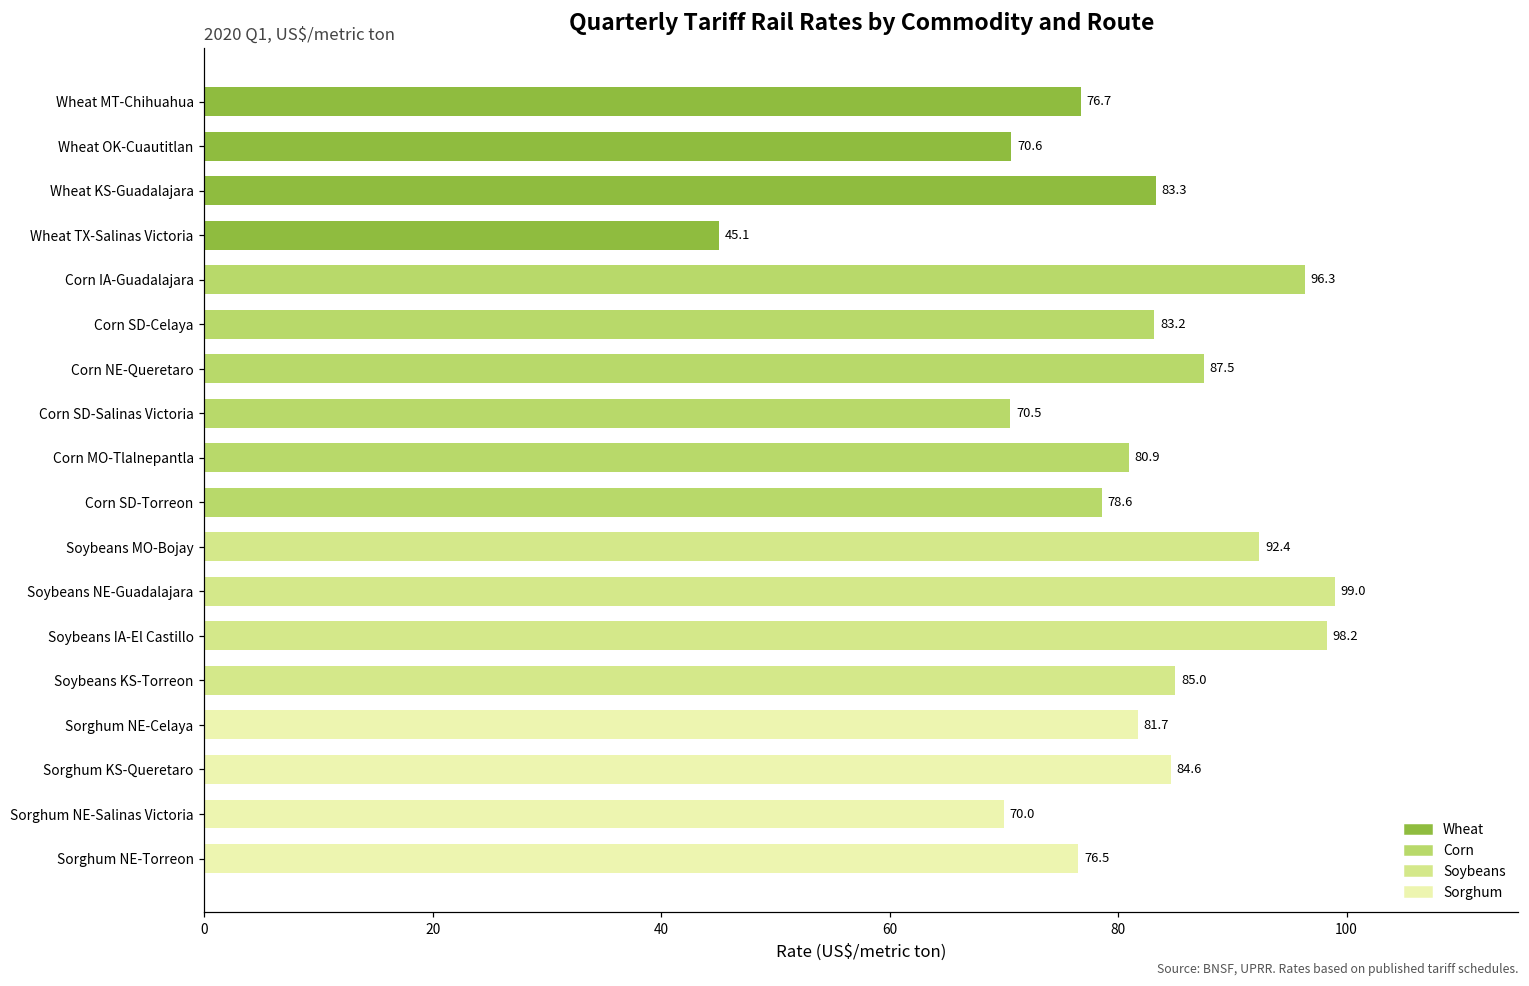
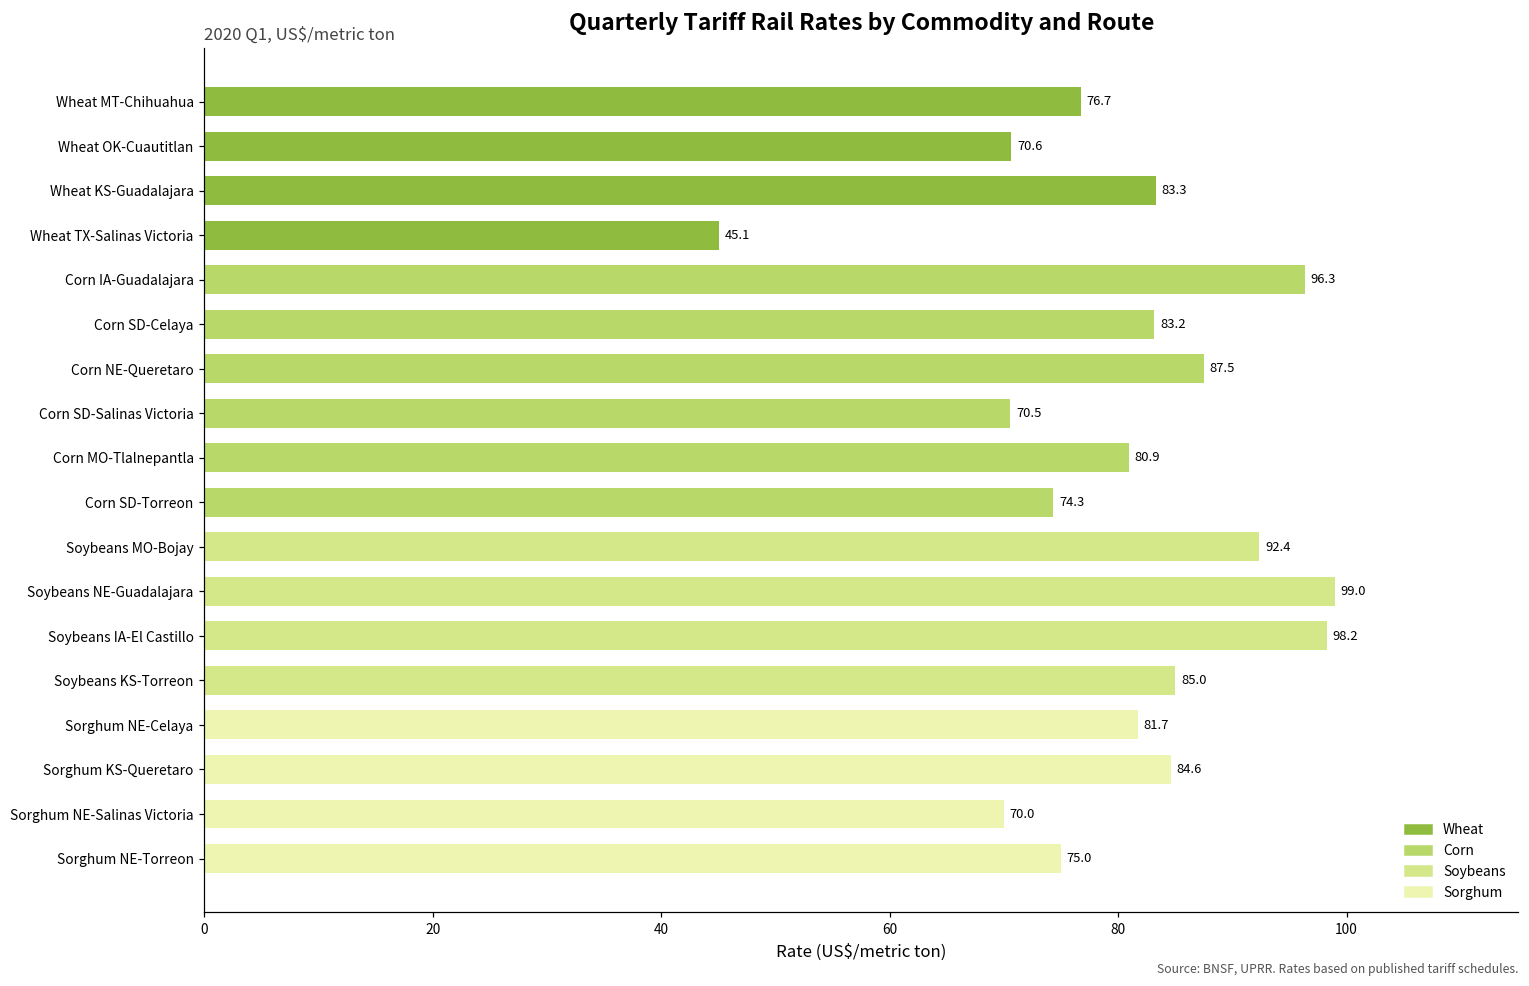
Corn SD-Torreon: 78.6 -> 74.3
Sorghum NE-Torreon: 76.5 -> 75.0
